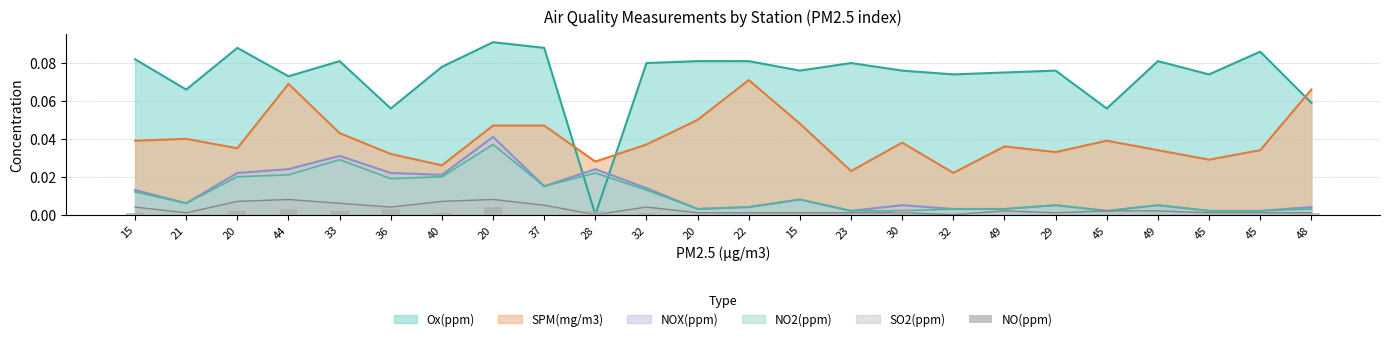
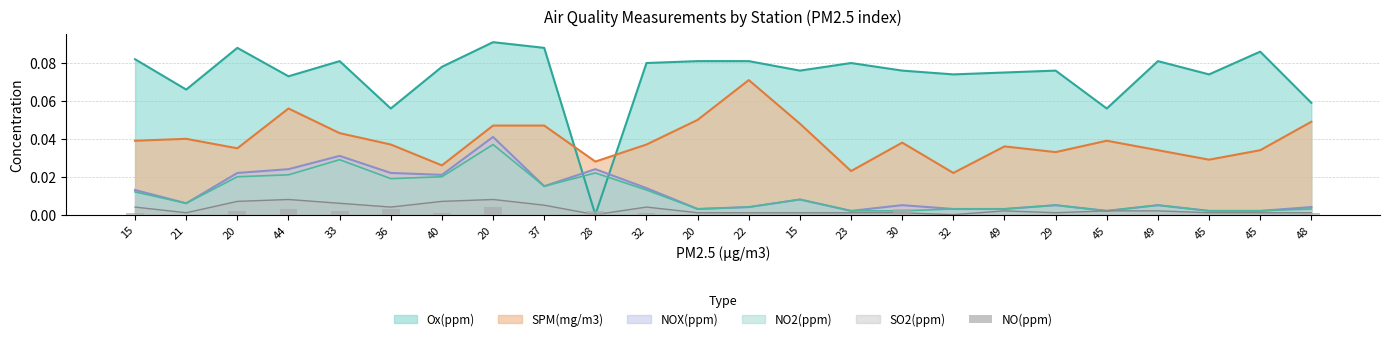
SPM(mg/m3), 44: 0.069 -> 0.056
SPM(mg/m3), 36: 0.032 -> 0.037
SPM(mg/m3), 48: 0.066 -> 0.049
